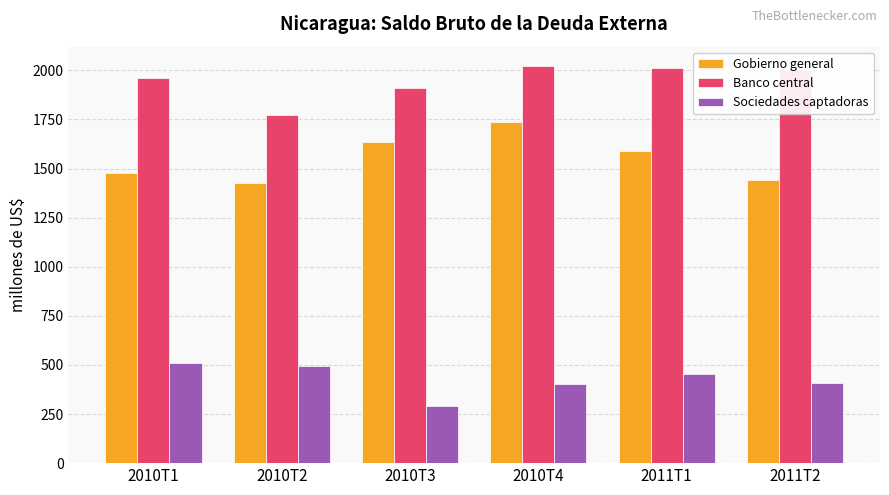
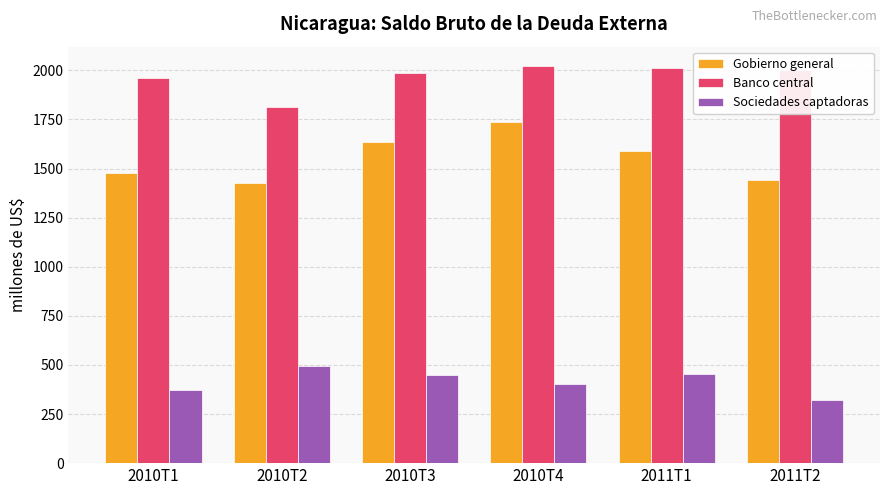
Sociedades captadoras, 2010T1: 510 -> 370
Banco central, 2010T2: 1770 -> 1820
Banco central, 2010T3: 1910 -> 1990
Sociedades captadoras, 2010T3: 290 -> 450
Sociedades captadoras, 2011T2: 410 -> 320
